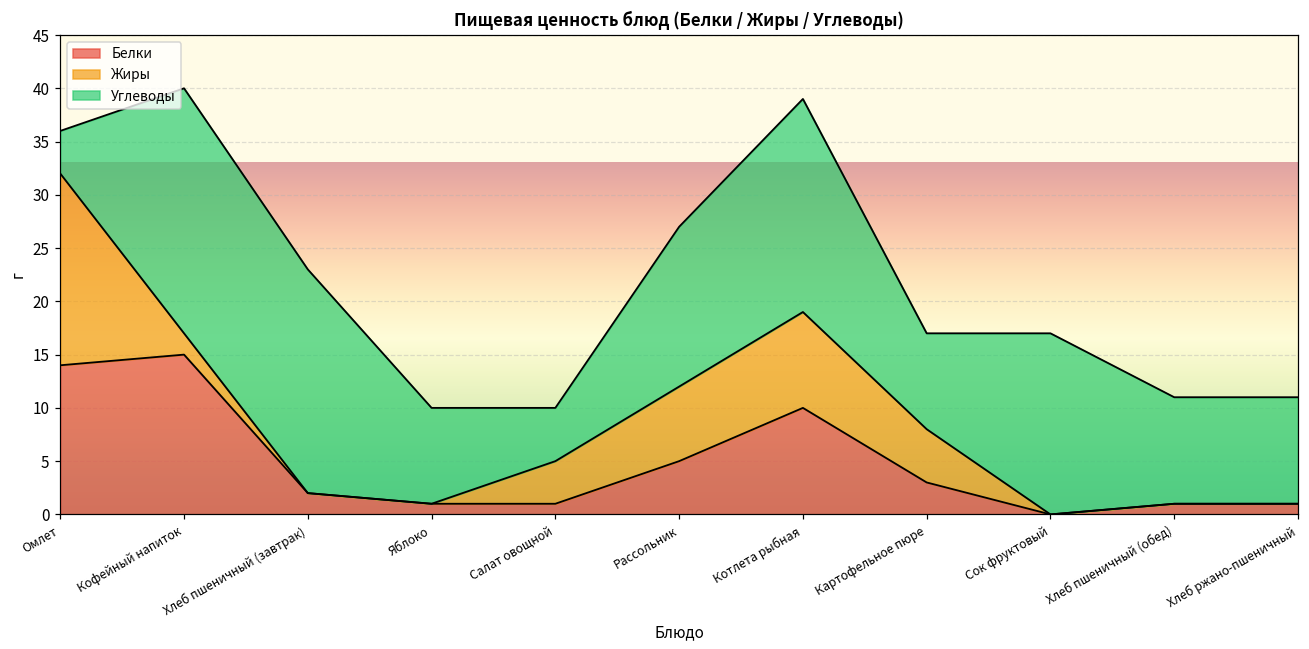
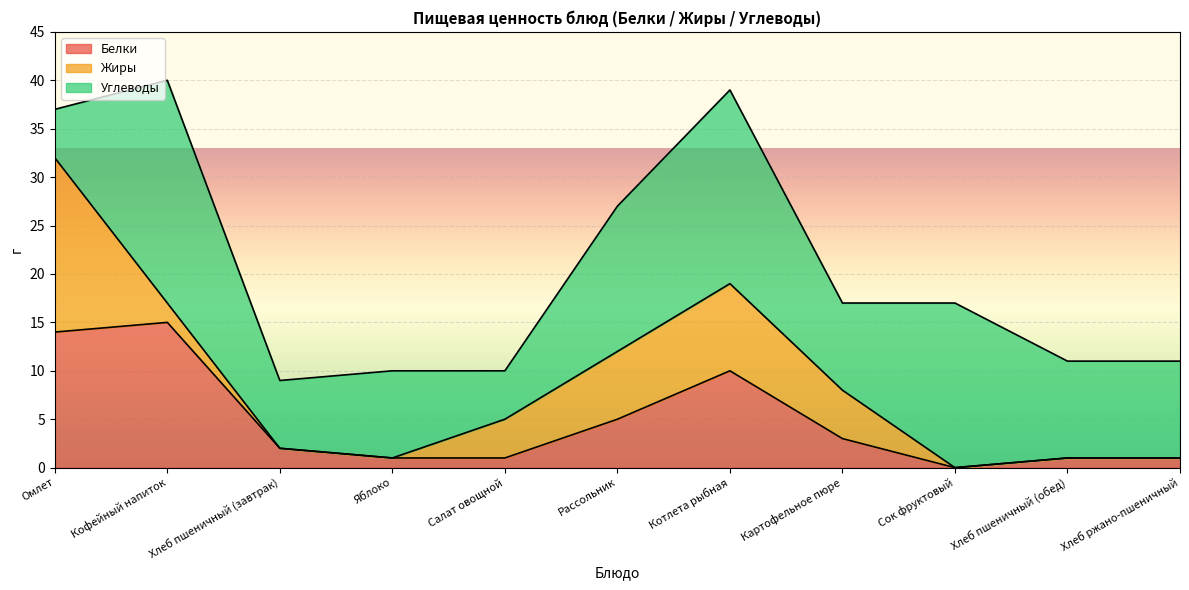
Углеводы, Омлет: 4 -> 5
Углеводы, Хлеб пшеничный (завтрак): 21 -> 7
